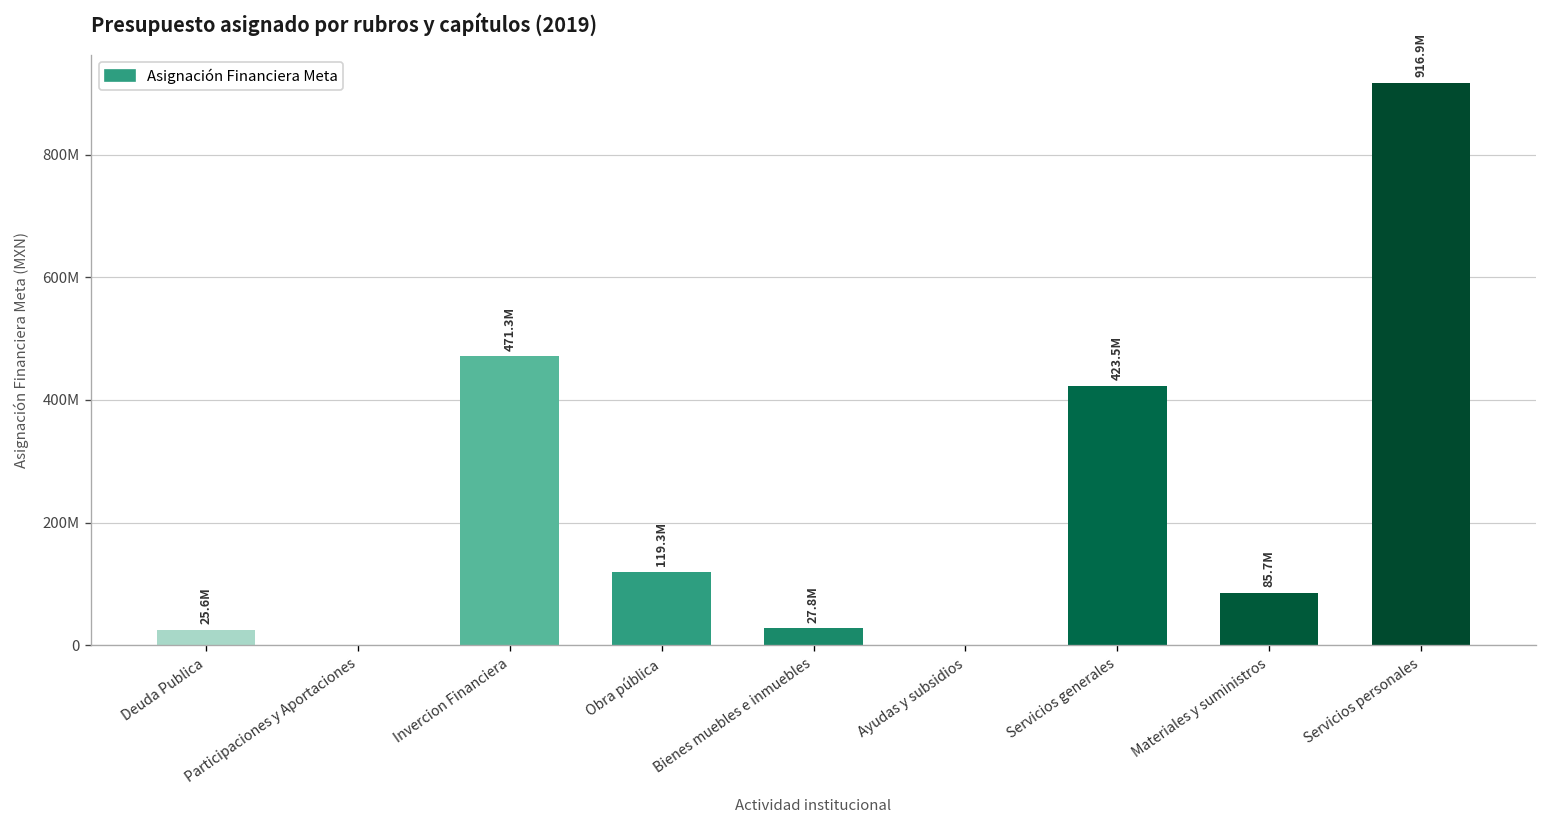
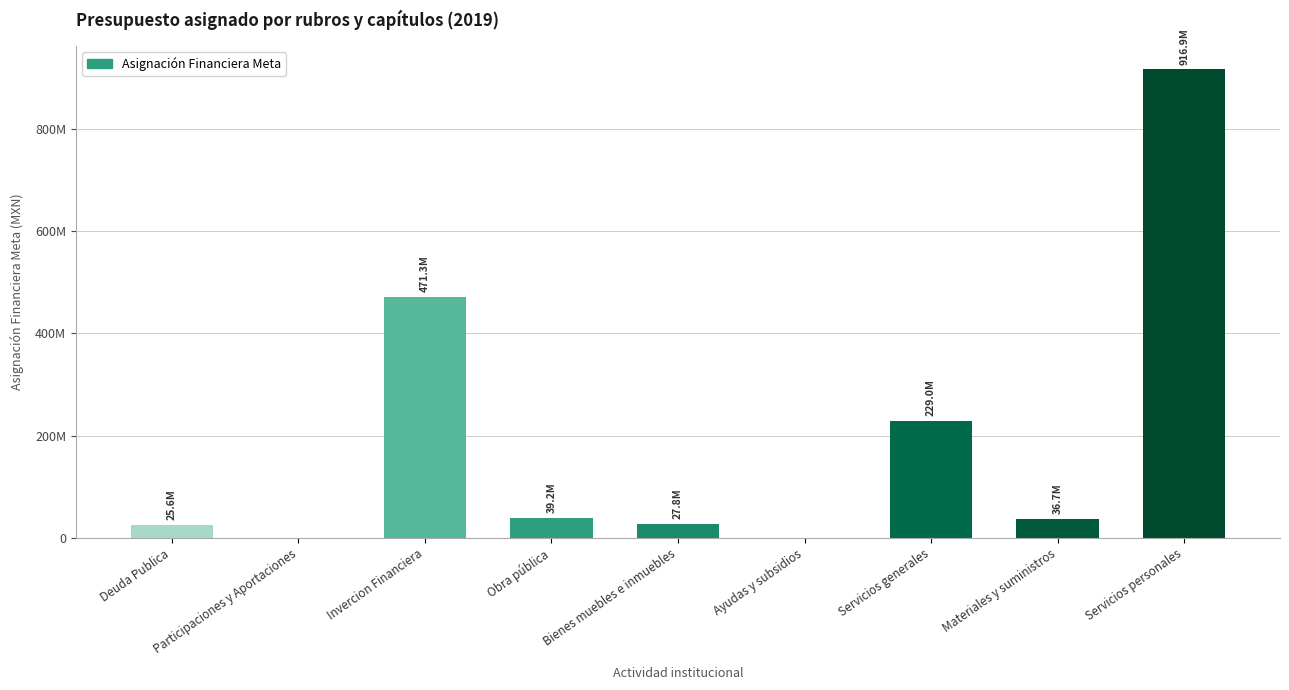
Obra pública: 119.3M -> 39.2M
Servicios generales: 423.5M -> 229.0M
Materiales y suministros: 85.7M -> 36.7M
